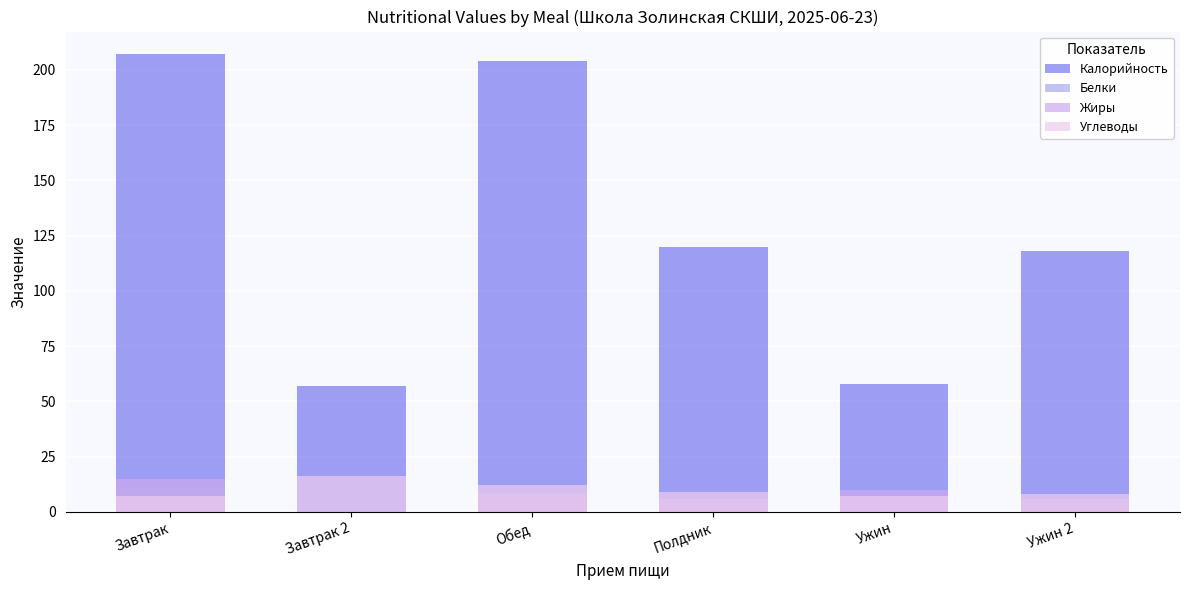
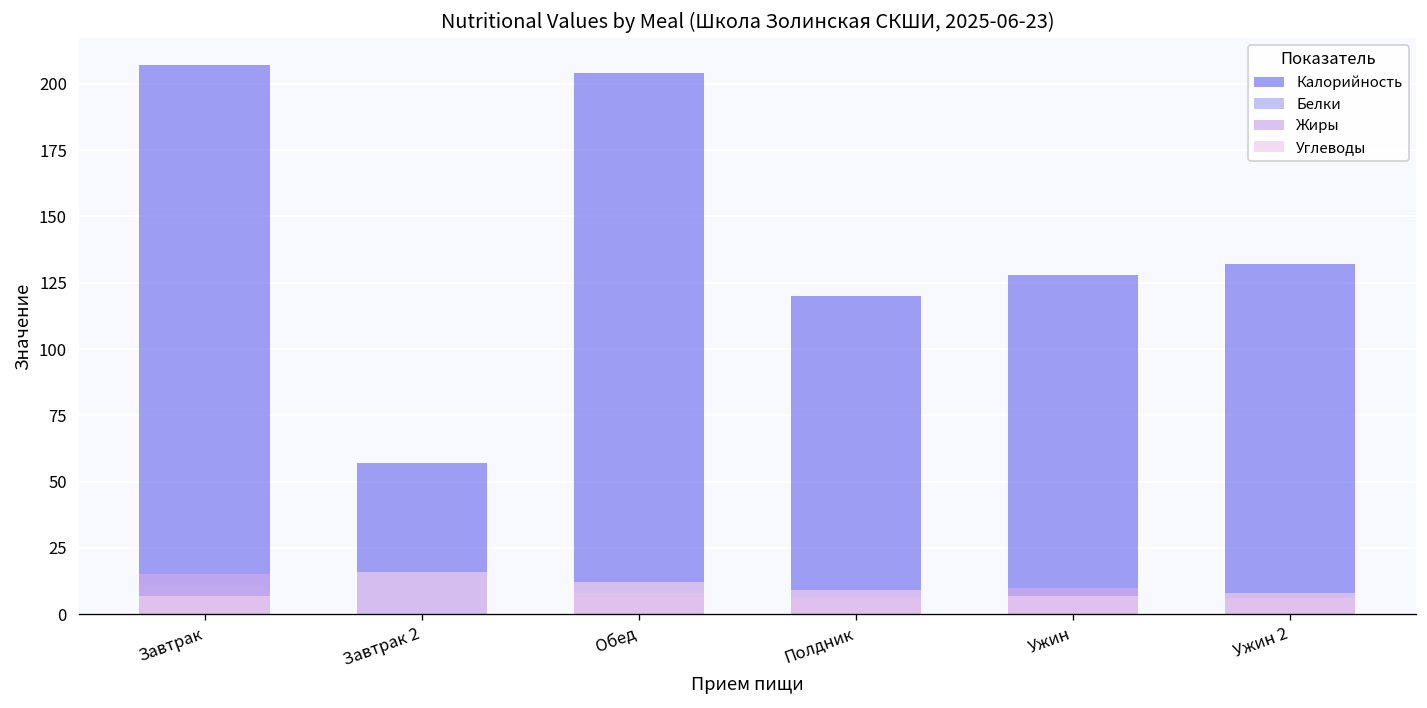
Калорийность, Ужин: 58 -> 128
Калорийность, Ужин 2: 118 -> 132
